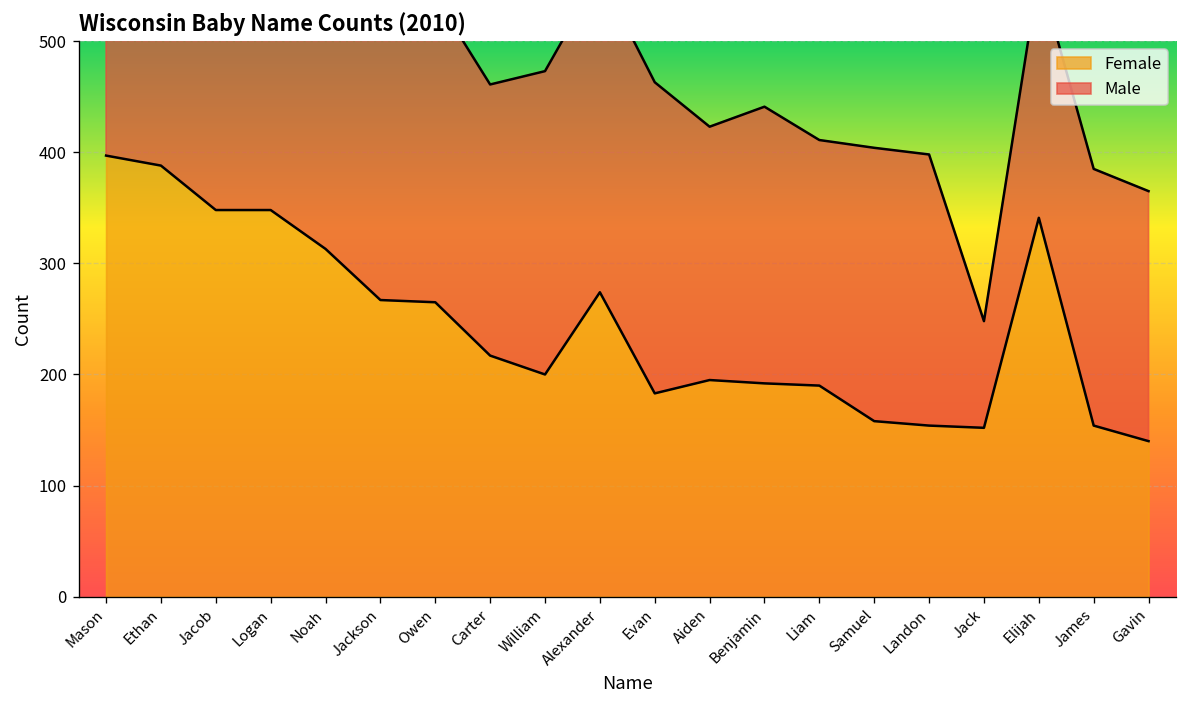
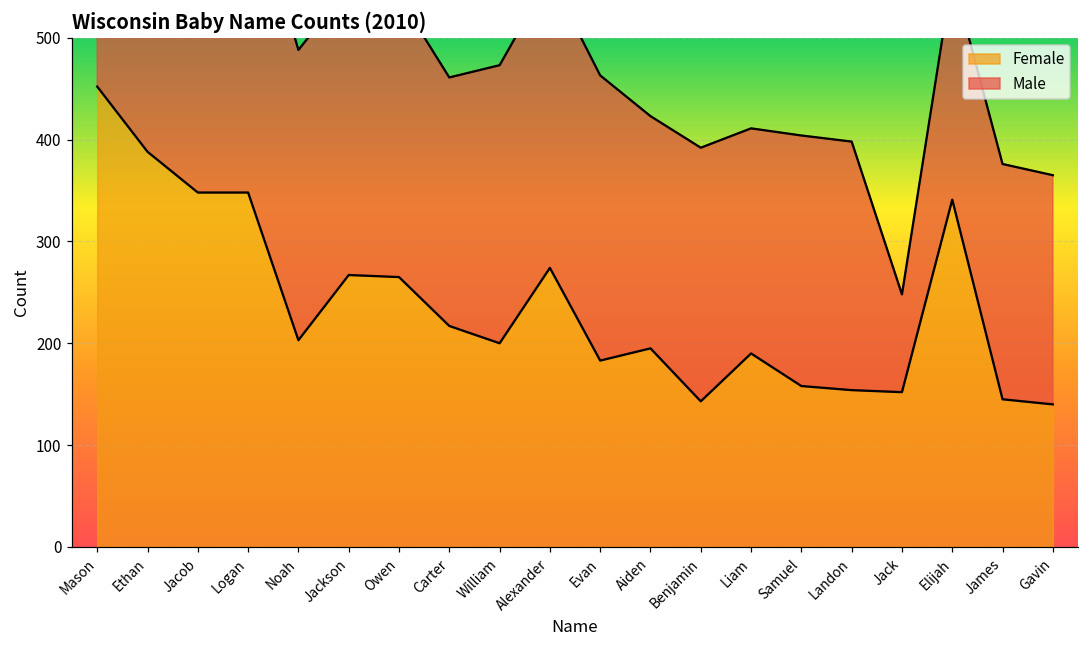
Female, Mason: 400 -> 450
Female, Noah: 310 -> 200
Female, Benjamin: 190 -> 140
Female, James: 154 -> 145
